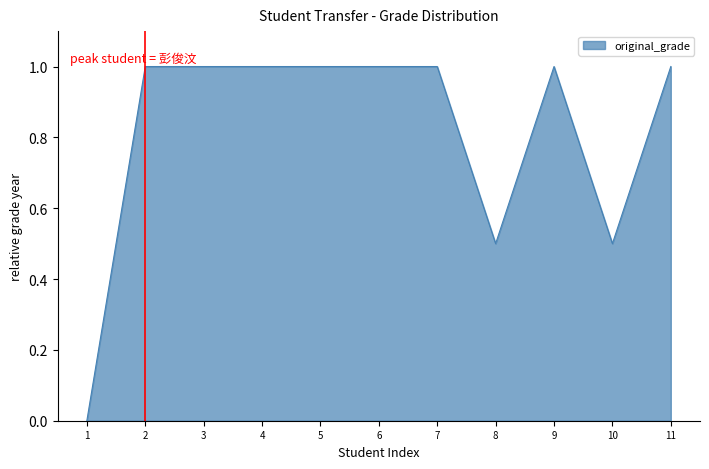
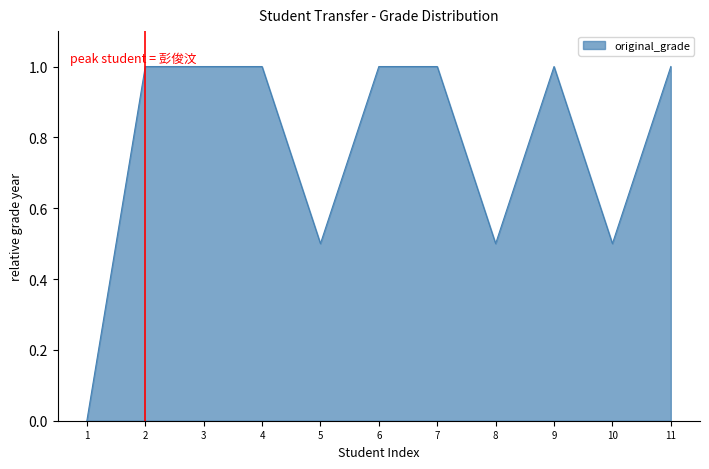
5: 1.00 -> 0.50
